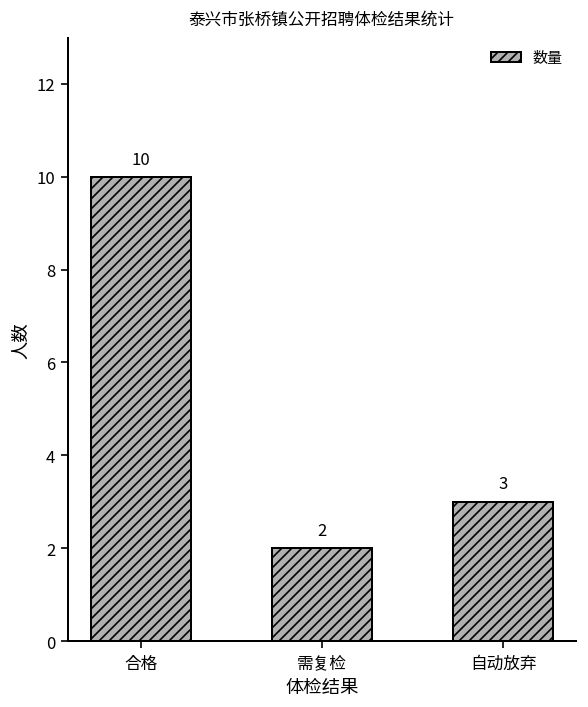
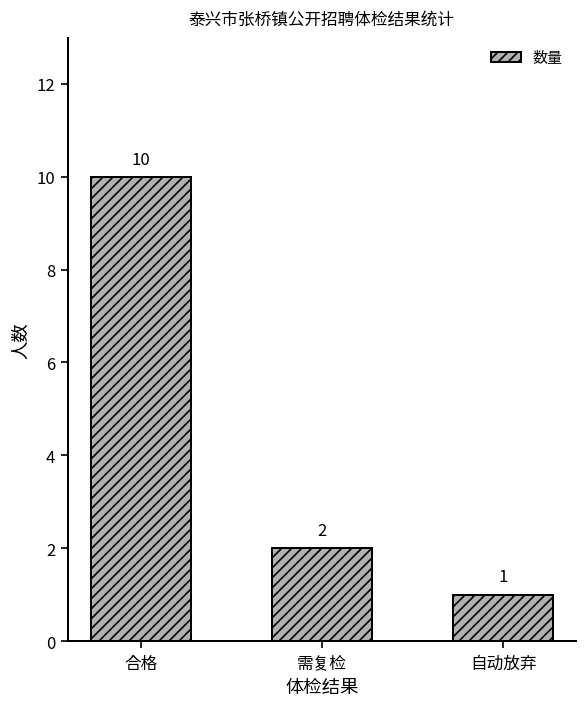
自动放弃: 3 -> 1
